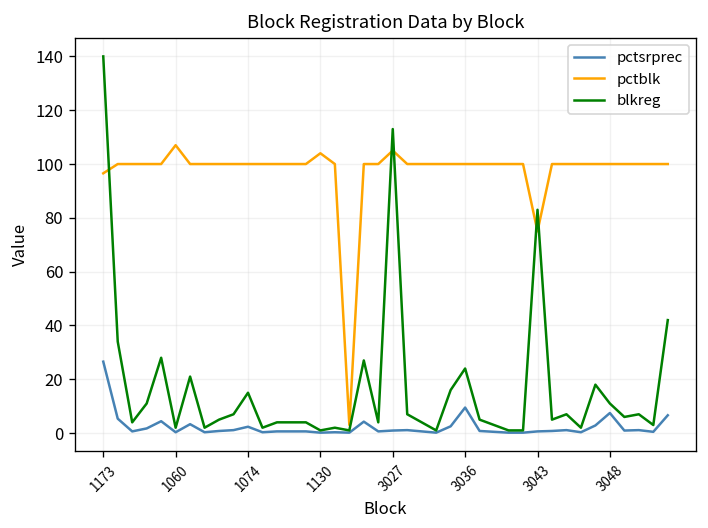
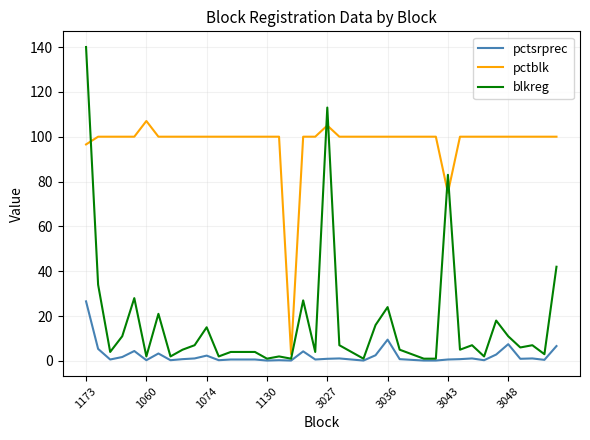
pctblk, 1130: 104 -> 100
